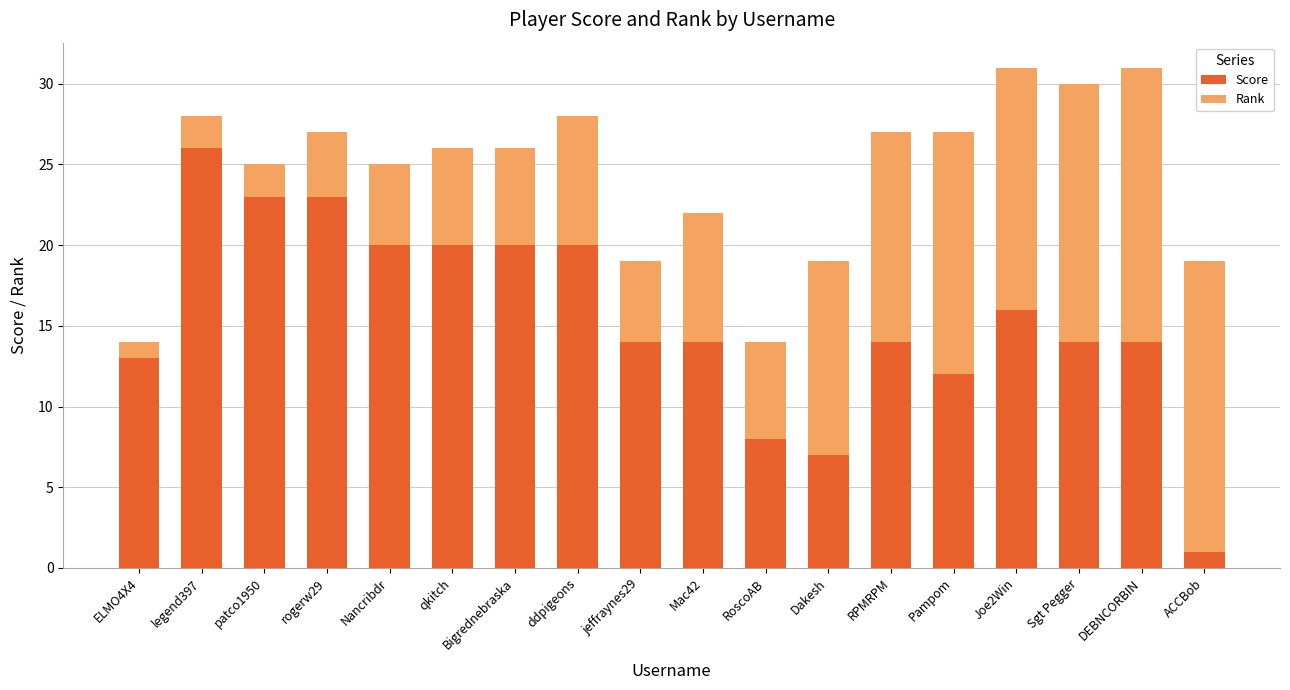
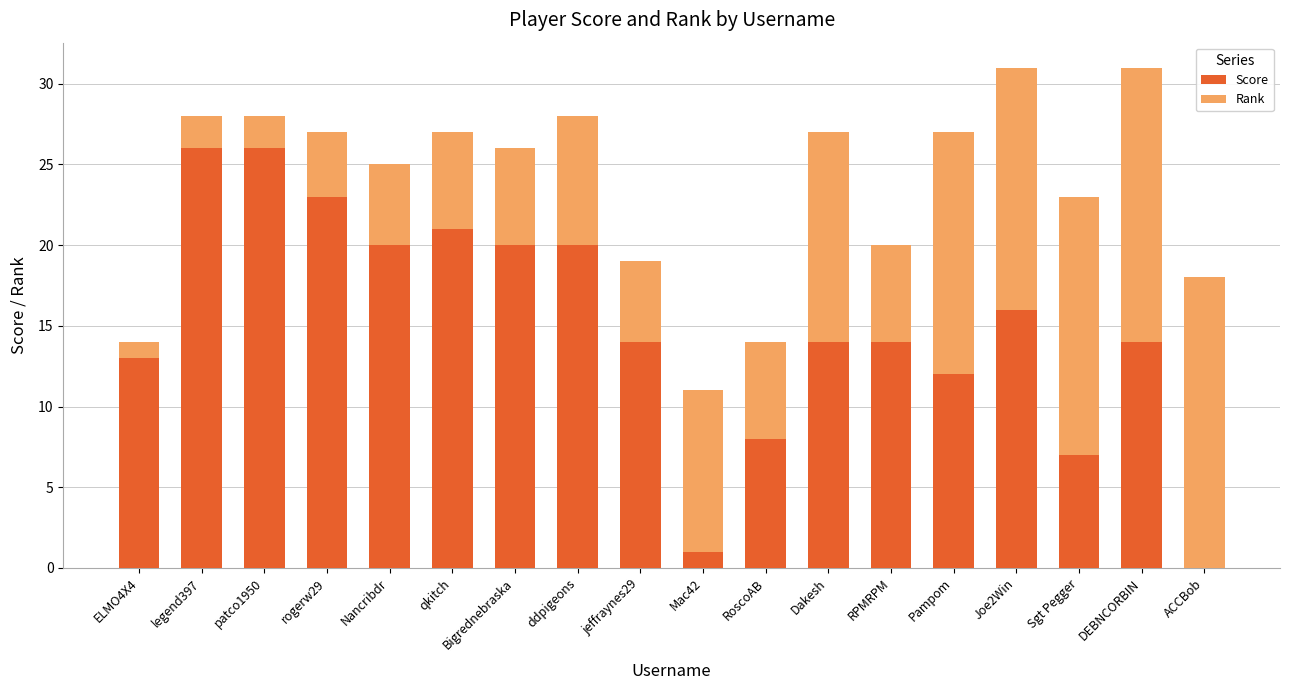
Score, patco1950: 23 -> 26
Score, qkitch: 20 -> 21
Score, Mac42: 14 -> 1
Rank, Mac42: 8 -> 10
Score, Dakesh: 7 -> 14
Rank, Dakesh: 12 -> 13
Rank, RPMRPM: 13 -> 6
Score, Sgt Pegger: 14 -> 7
Score, ACCBob: 1 -> 0
